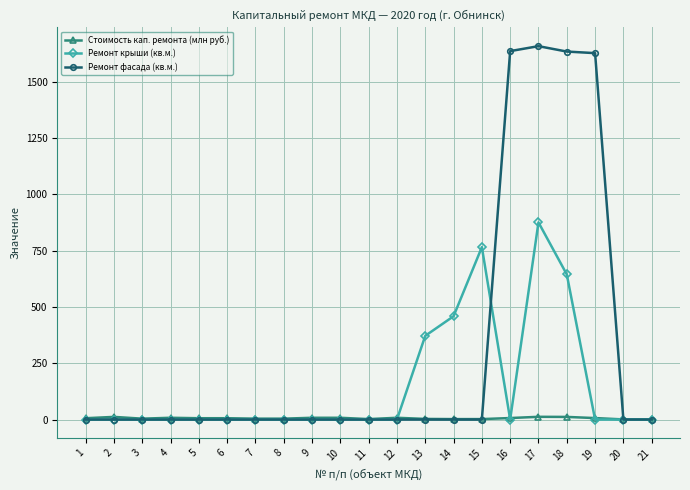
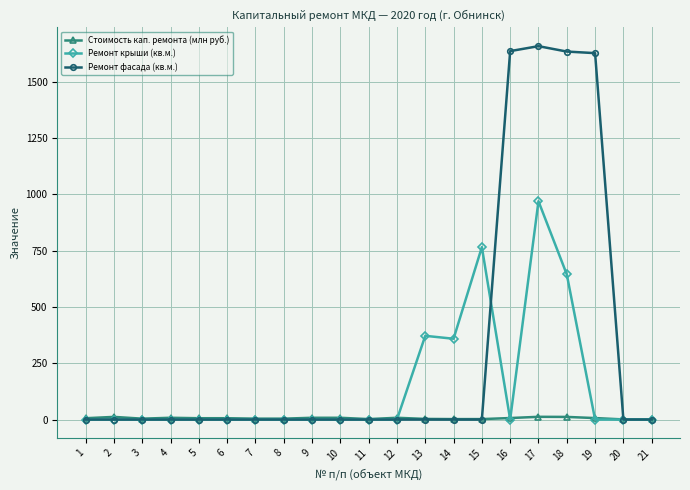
Ремонт крыши (кв.м.), 14: 460 -> 360
Ремонт крыши (кв.м.), 17: 880 -> 970
